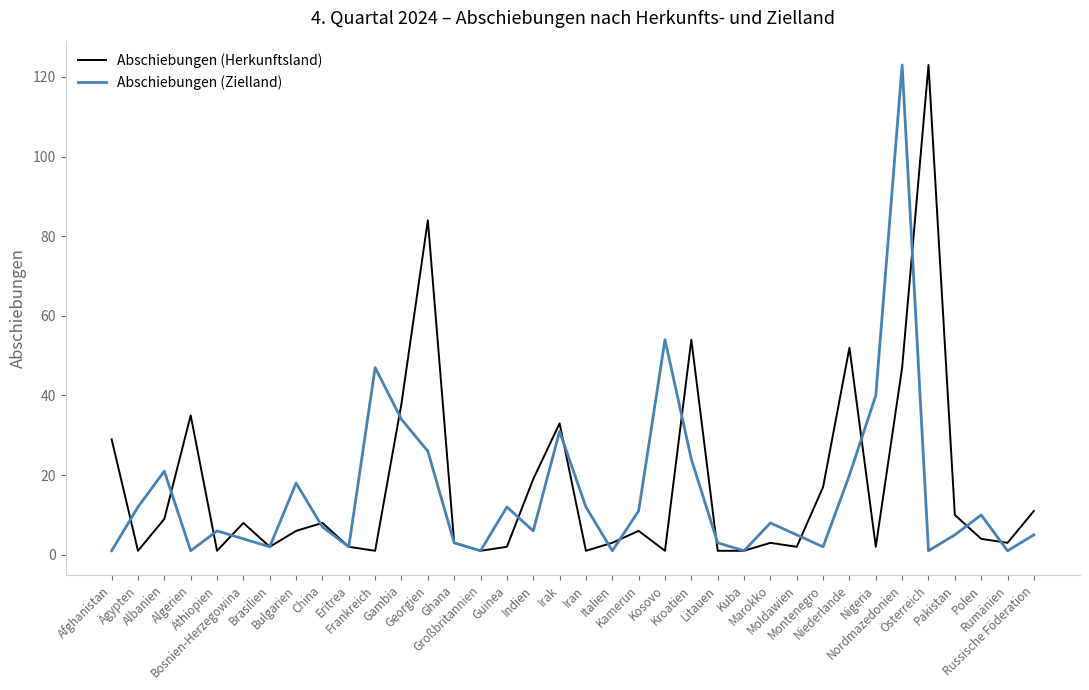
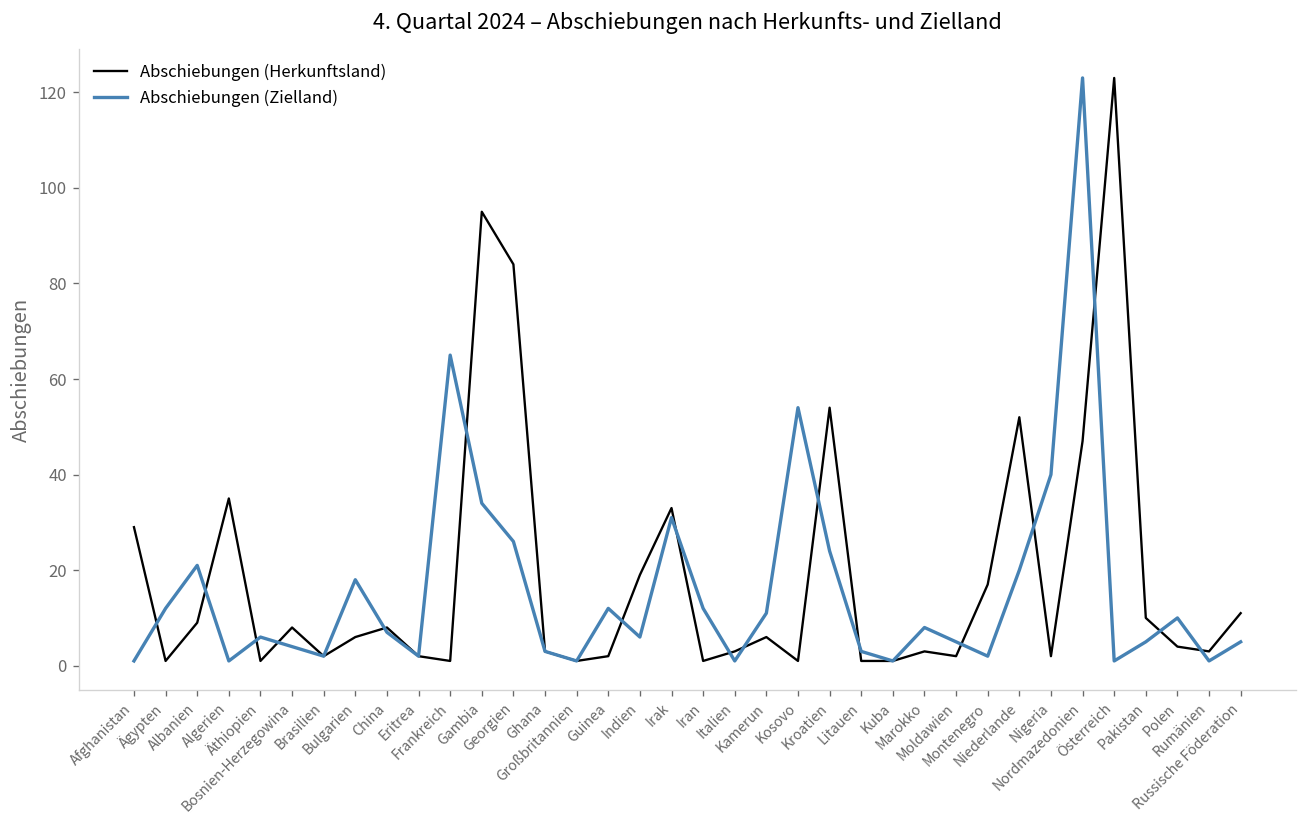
Abschiebungen (Zielland), Frankreich: 47 -> 65
Abschiebungen (Herkunftsland), Gambia: 38 -> 95
